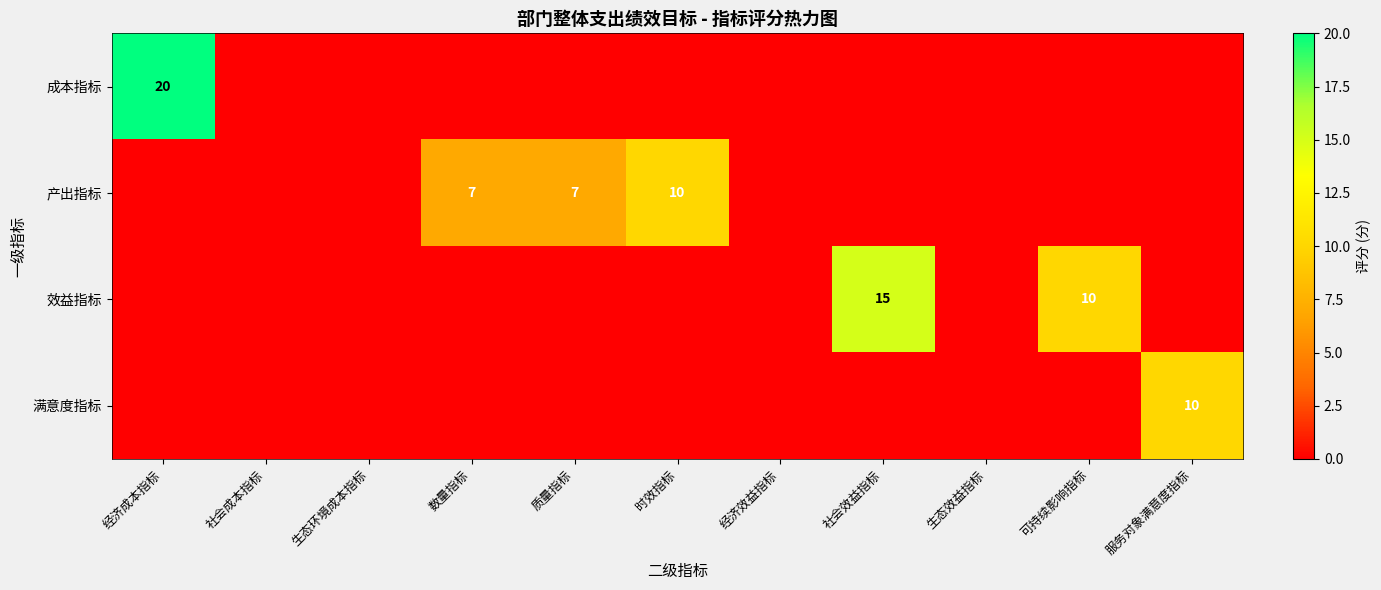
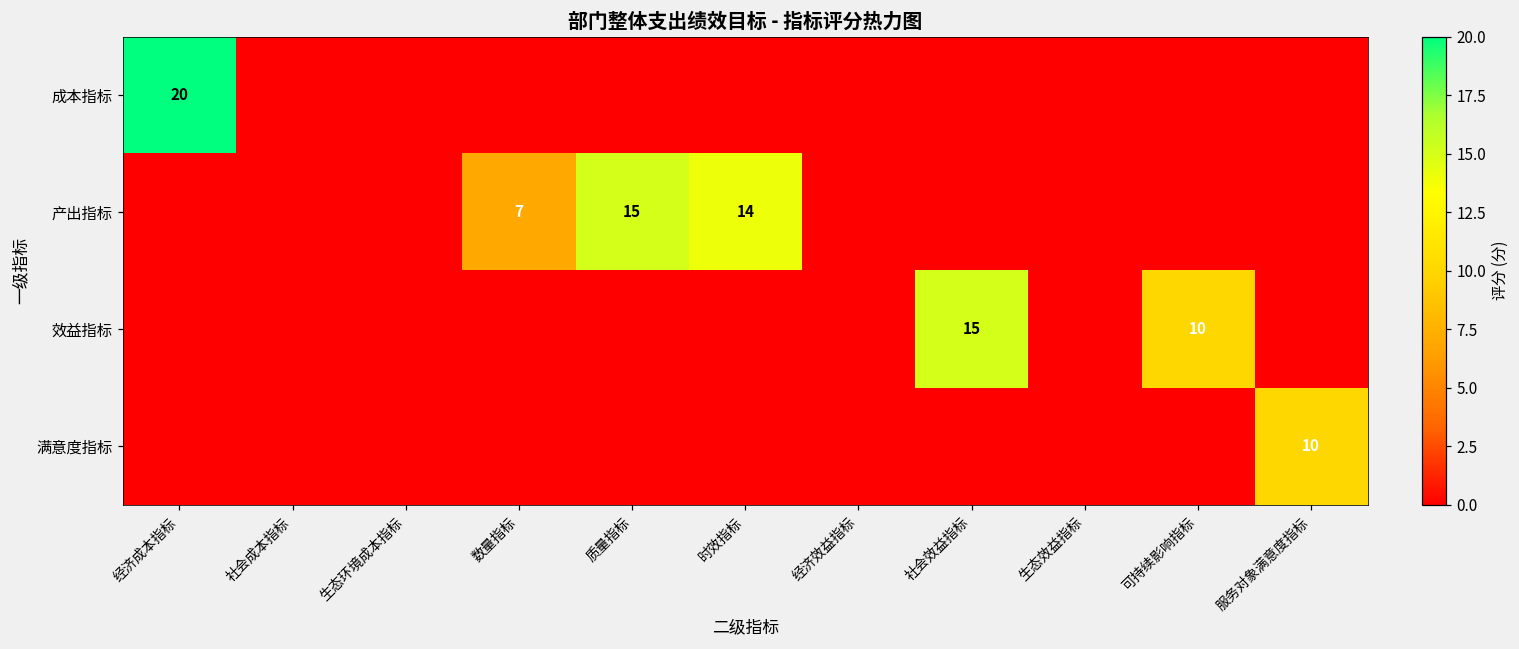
产出指标, 质量指标: 7 -> 15
产出指标, 时效指标: 10 -> 14
